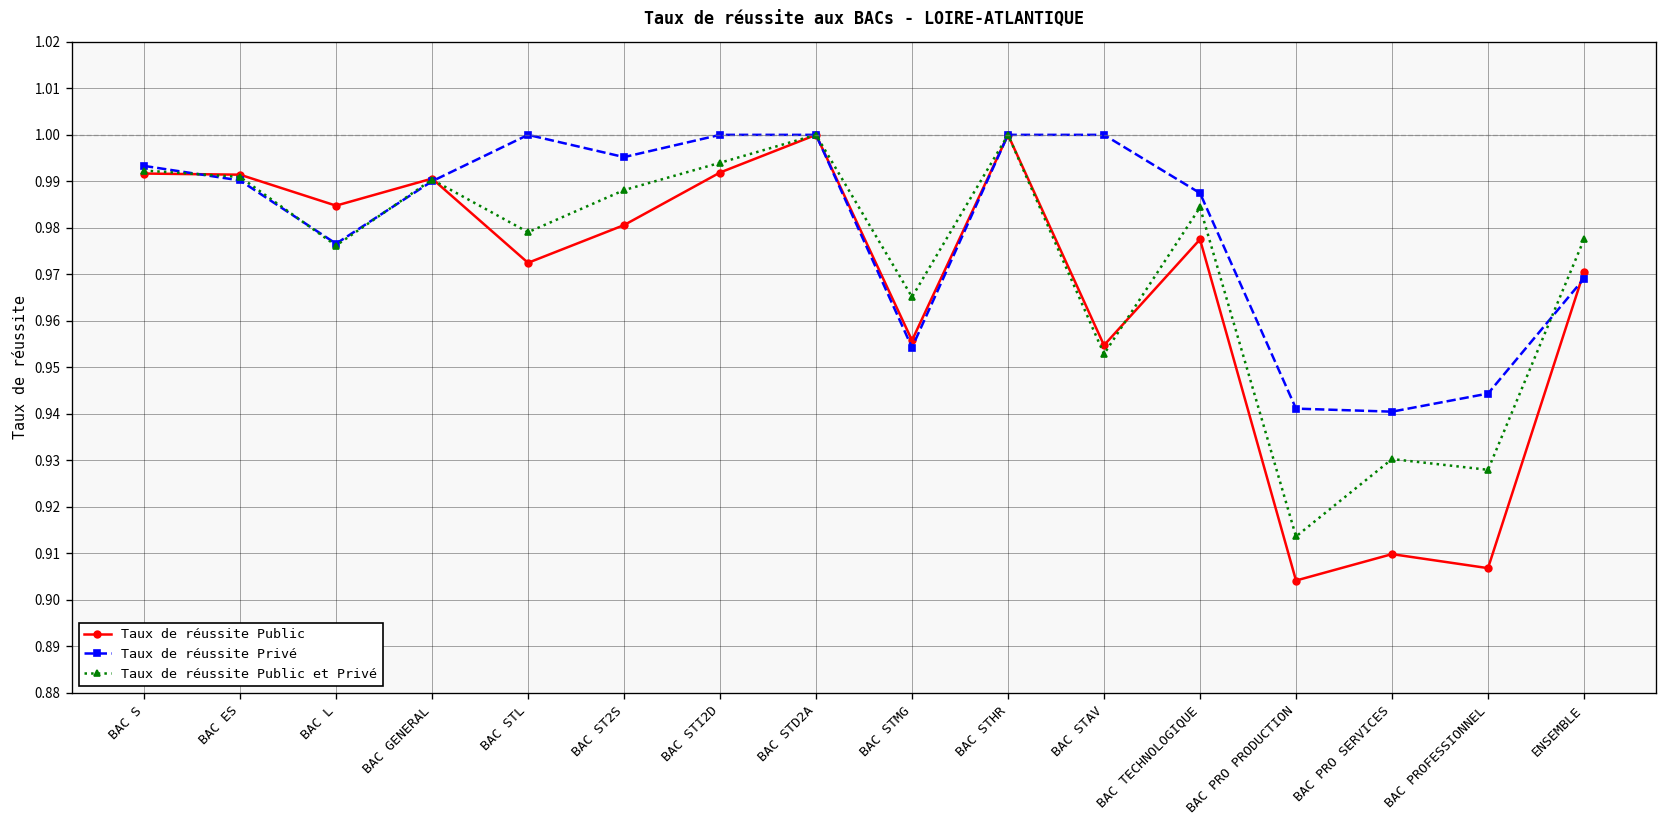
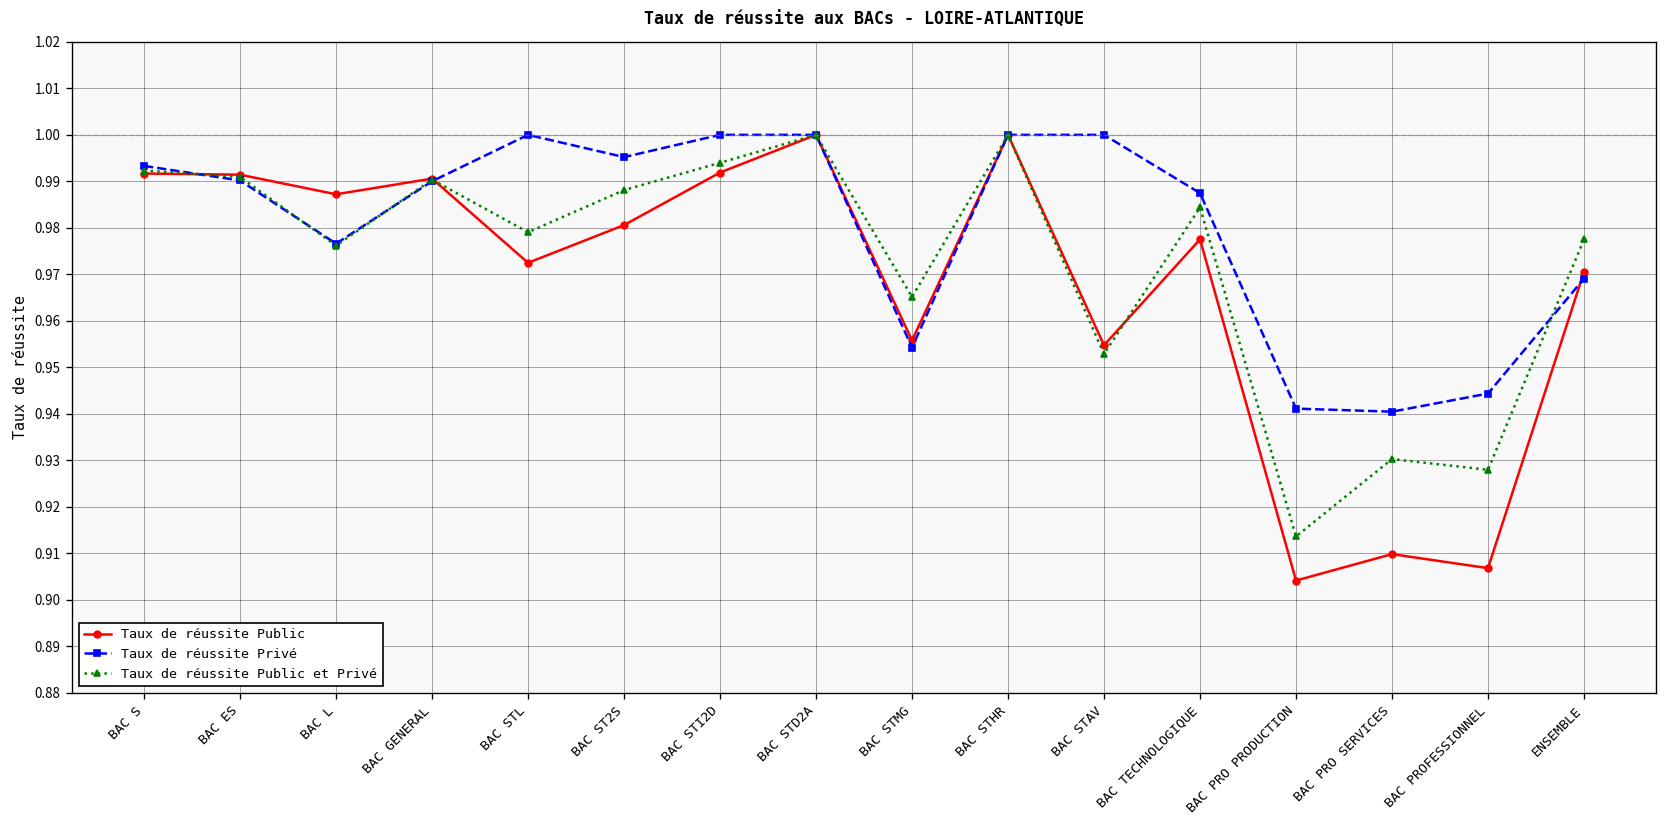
Taux de réussite Public, BAC L: 0.985 -> 0.987
